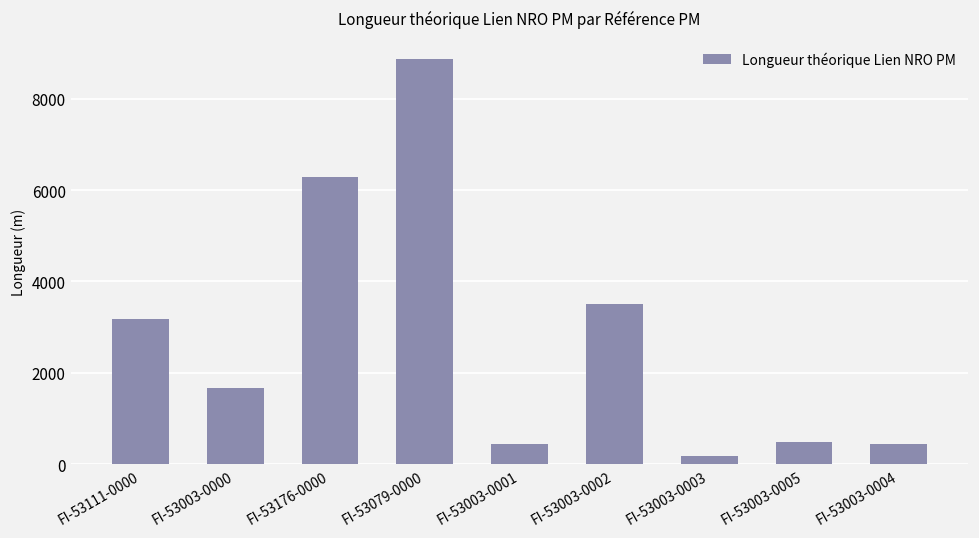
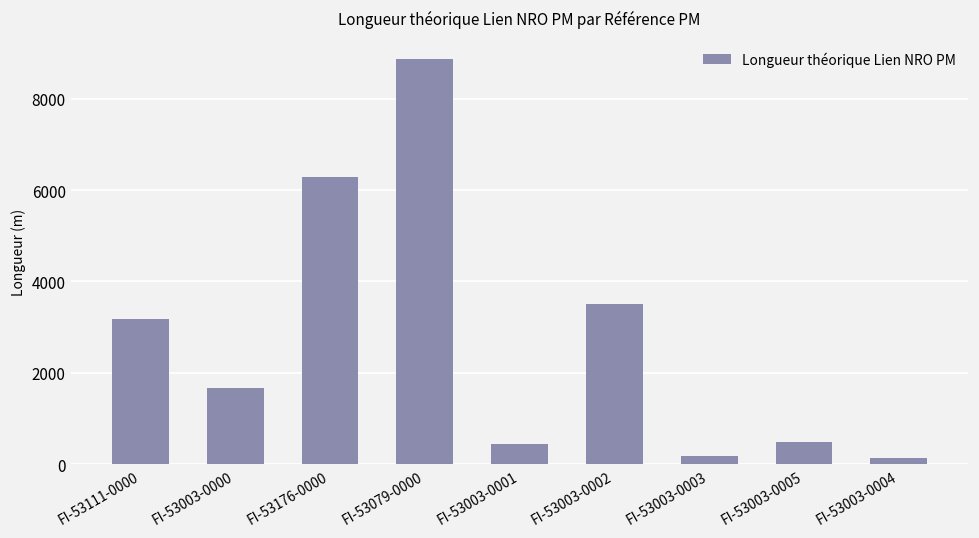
FI-53003-0004: 400 -> 100
